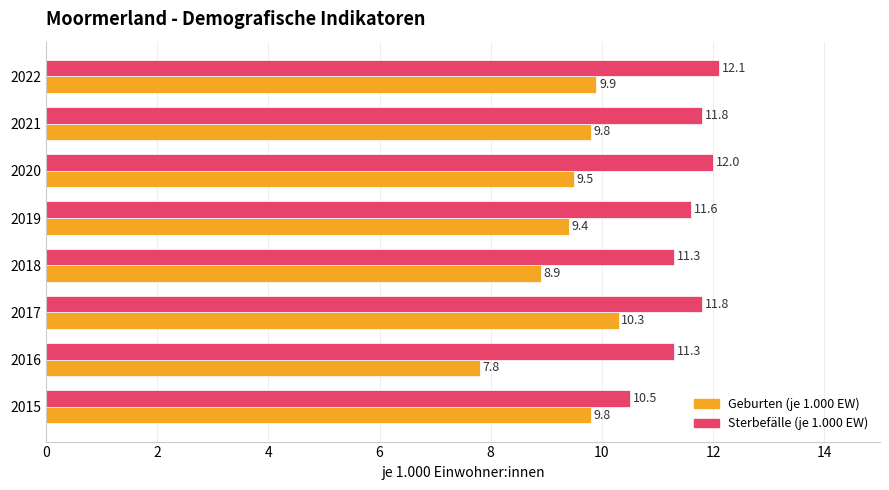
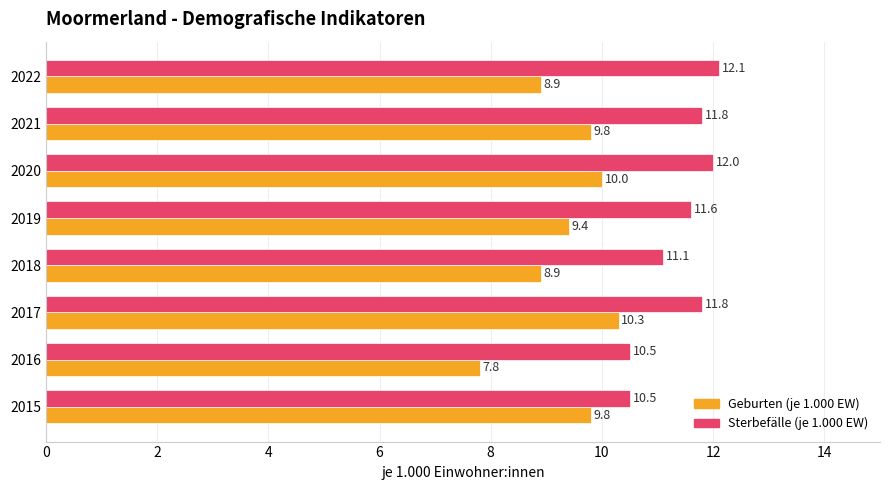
Geburten (je 1.000 EW), 2022: 9.9 -> 8.9
Geburten (je 1.000 EW), 2020: 9.5 -> 10.0
Sterbefälle (je 1.000 EW), 2018: 11.3 -> 11.1
Sterbefälle (je 1.000 EW), 2016: 11.3 -> 10.5
